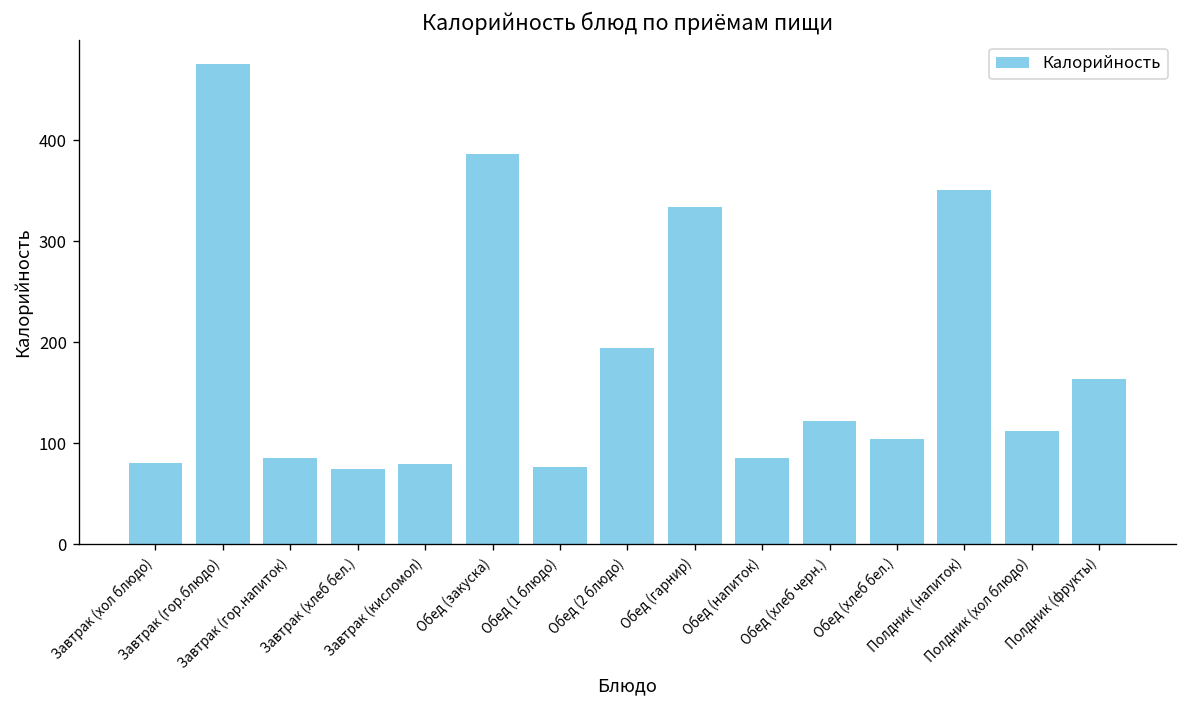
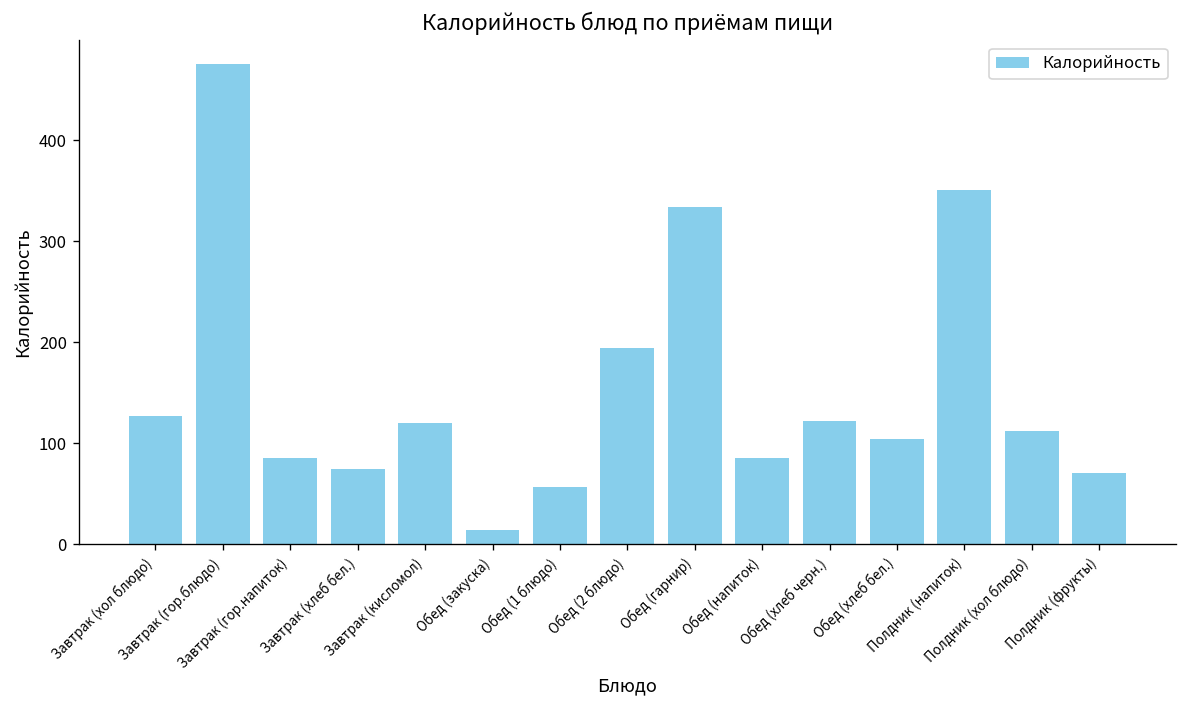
Завтрак (хол блюдо): 80 -> 130
Завтрак (кисломол): 80 -> 120
Обед (закуска): 390 -> 10
Обед (1 блюдо): 80 -> 60
Полдник (фрукты): 160 -> 70
